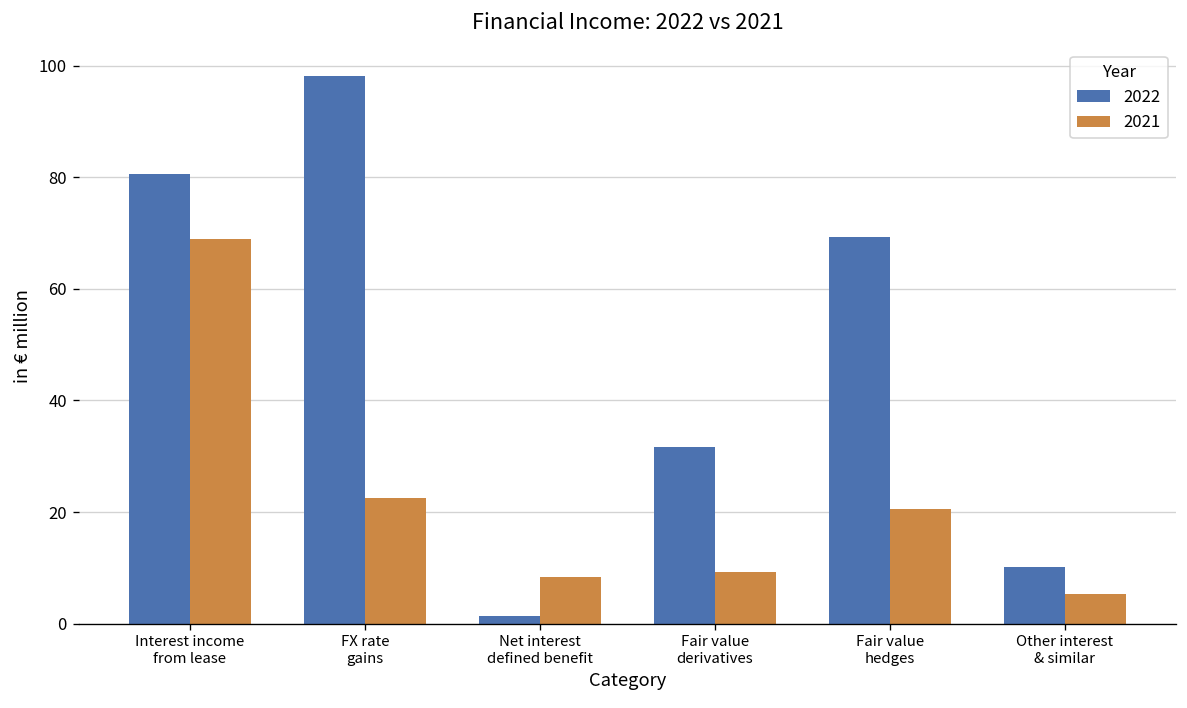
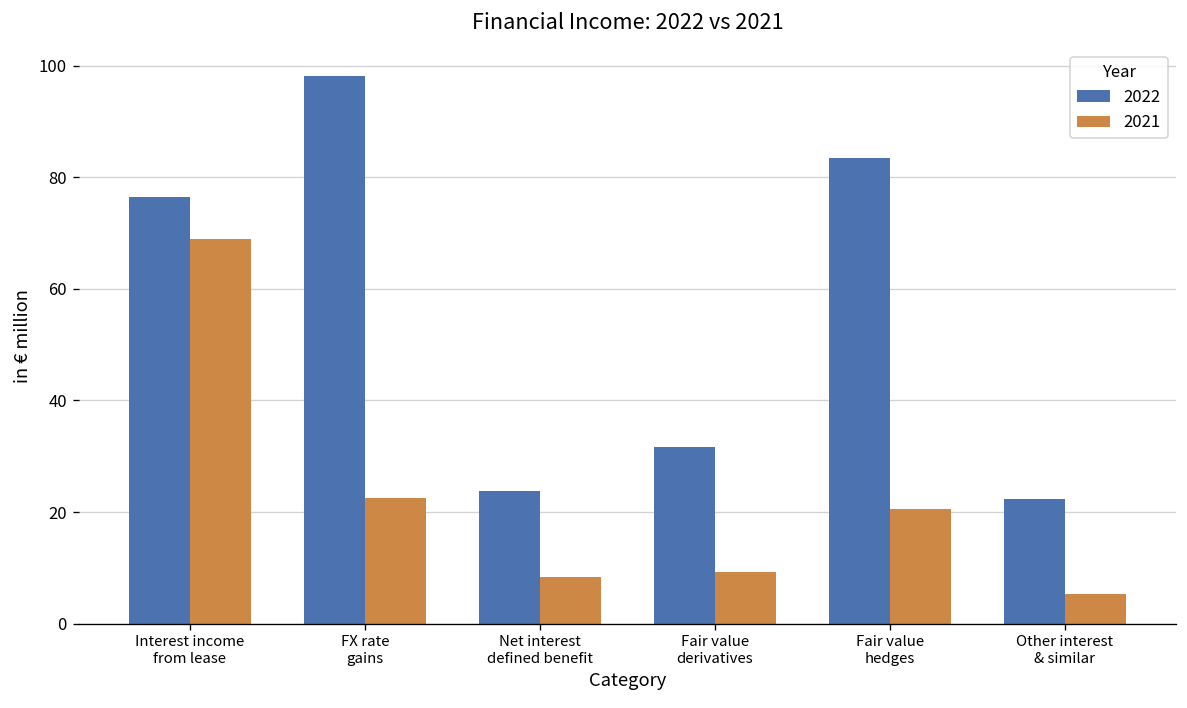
2022, Interest income from lease: 81 -> 76
2022, Net interest defined benefit: 1 -> 24
2022, Fair value hedges: 69 -> 83
2022, Other interest & similar: 10 -> 22
